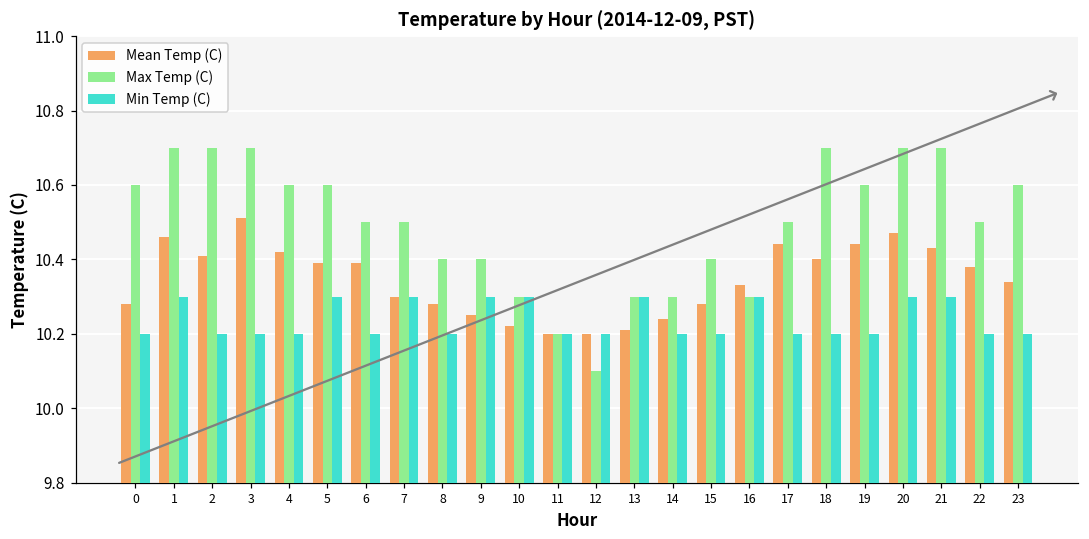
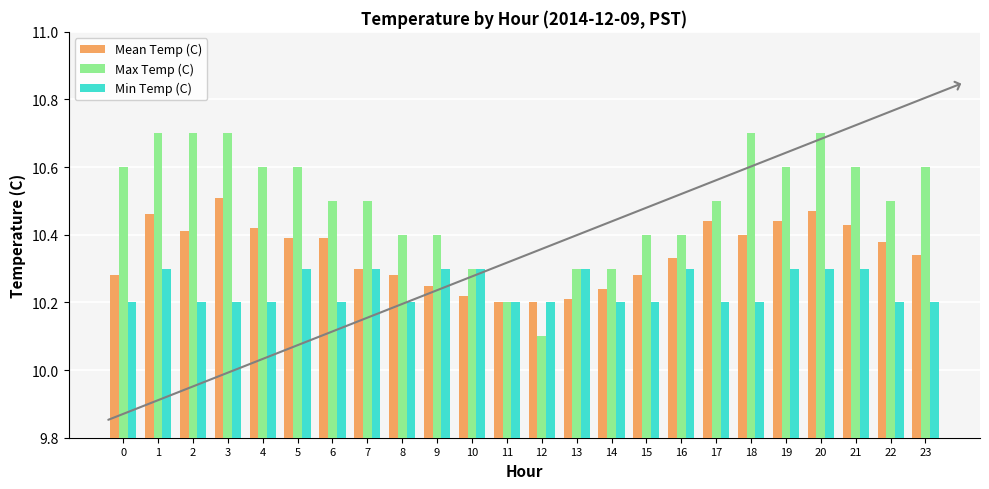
Max Temp (C), 16: 10.3 -> 10.4
Min Temp (C), 19: 10.2 -> 10.3
Max Temp (C), 21: 10.7 -> 10.6
